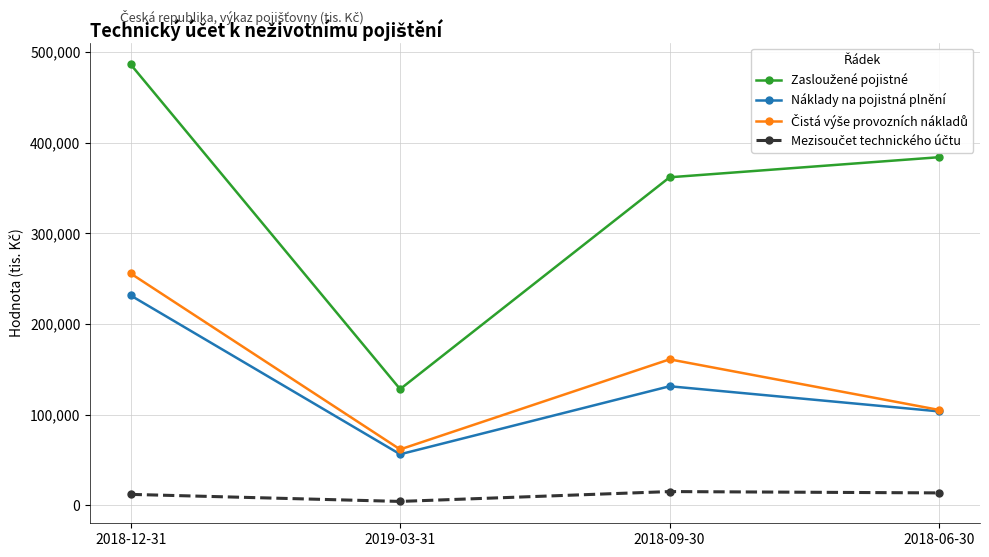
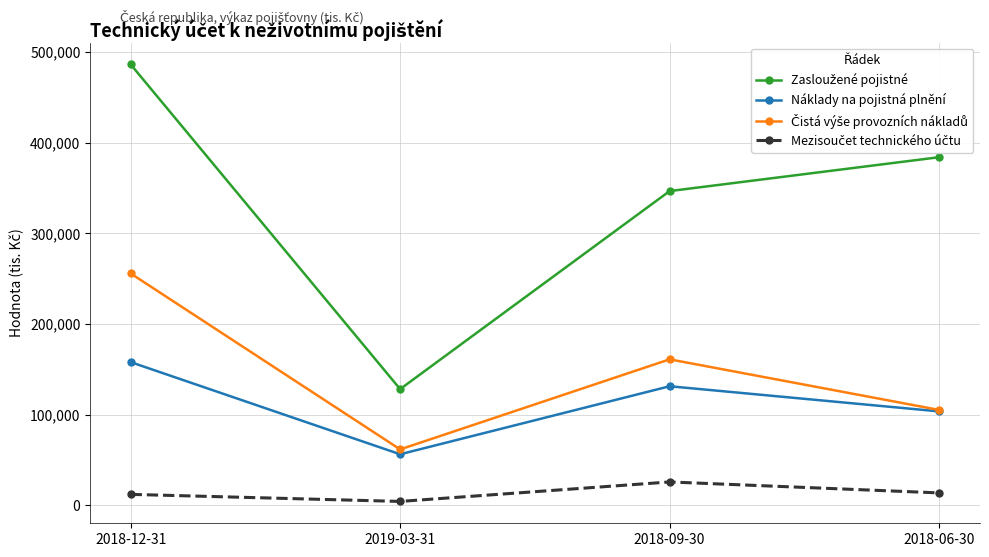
Náklady na pojistná plnění, 2018-12-31: 230,000 -> 160,000
Zasloužené pojistné, 2018-09-30: 360,000 -> 350,000
Mezisoučet technického účtu, 2018-09-30: 20,000 -> 30,000
